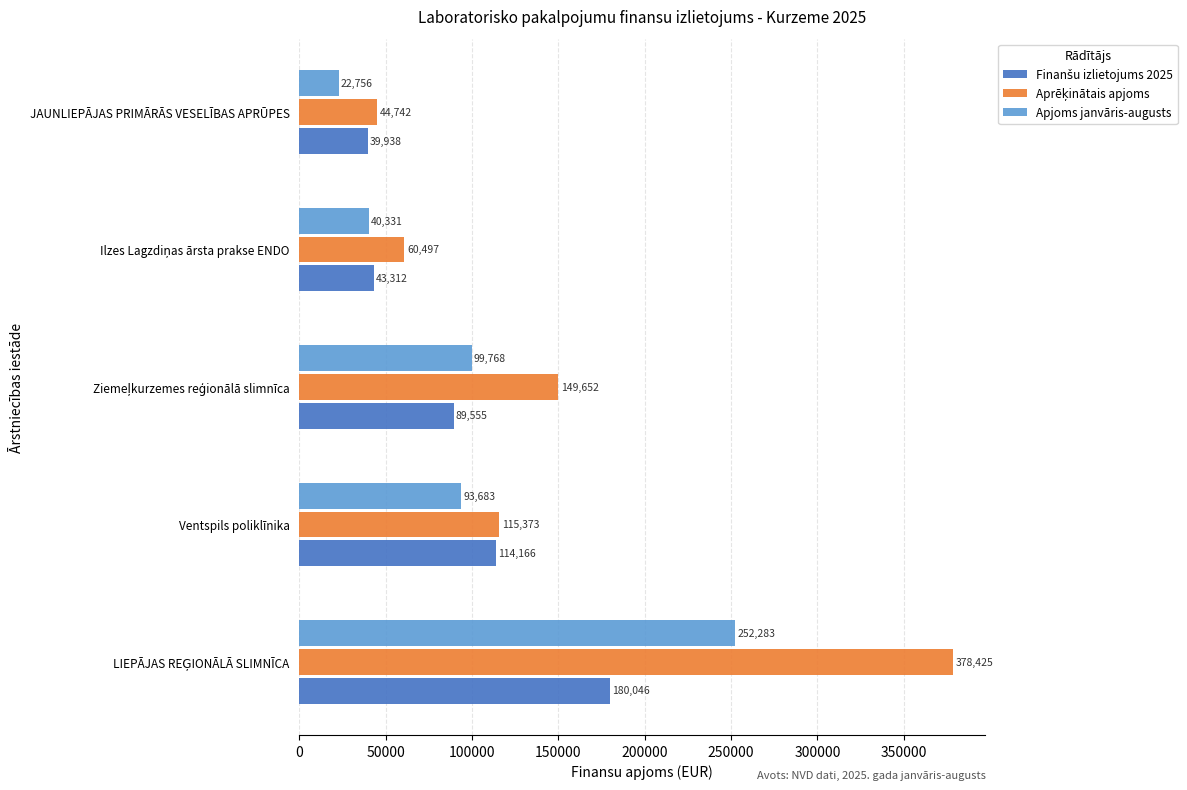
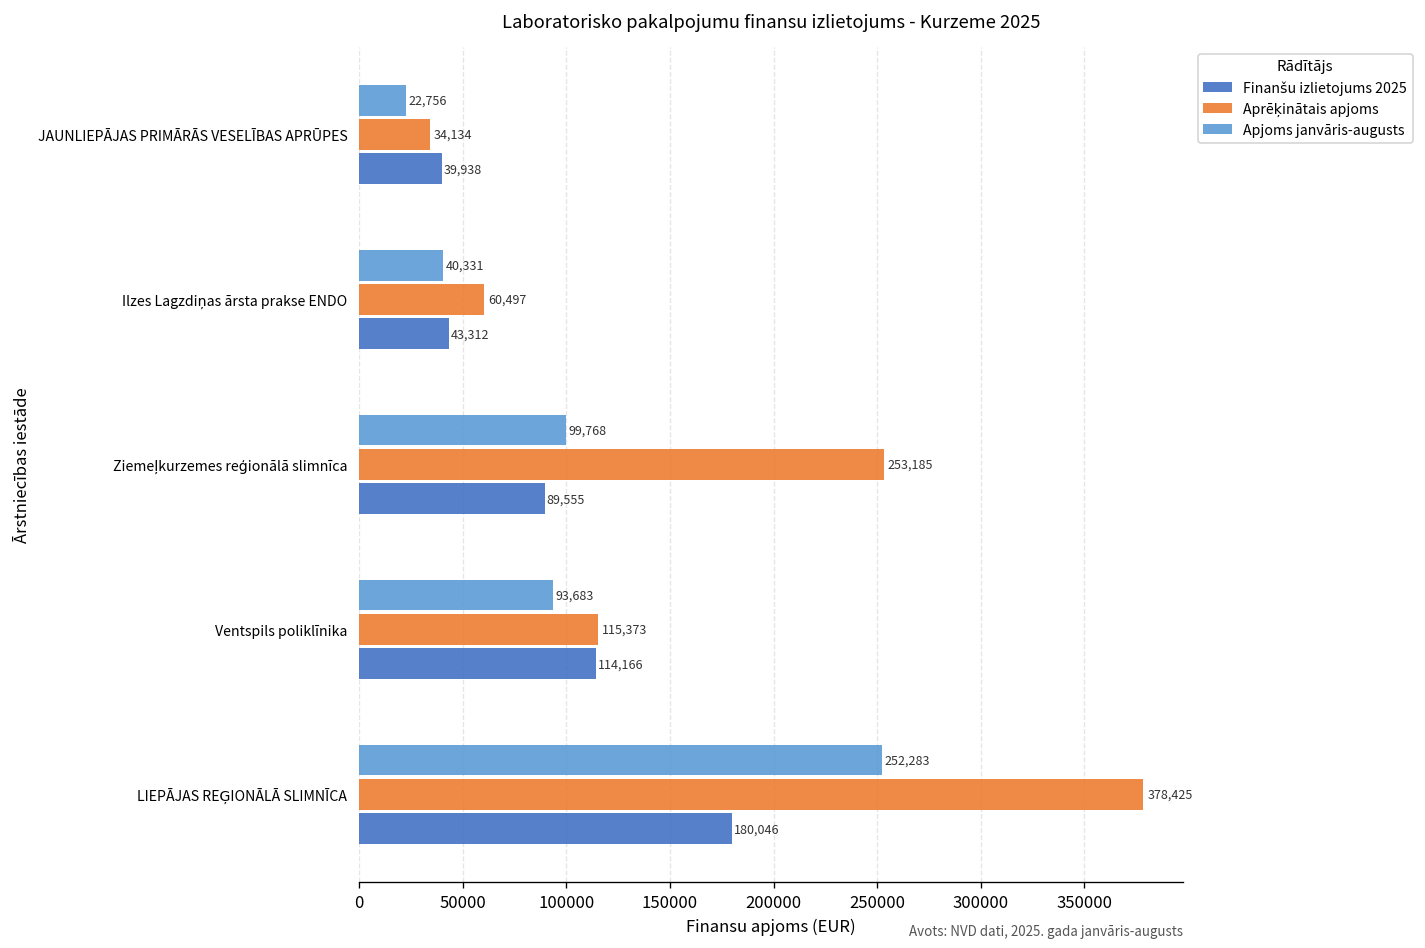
Aprēķinātais apjoms, JAUNLIEPĀJAS PRIMĀRĀS VESELĪBAS APRŪPES: 44,742 -> 34,134
Aprēķinātais apjoms, Ziemeļkurzemes reģionālā slimnīca: 149,652 -> 253,185
